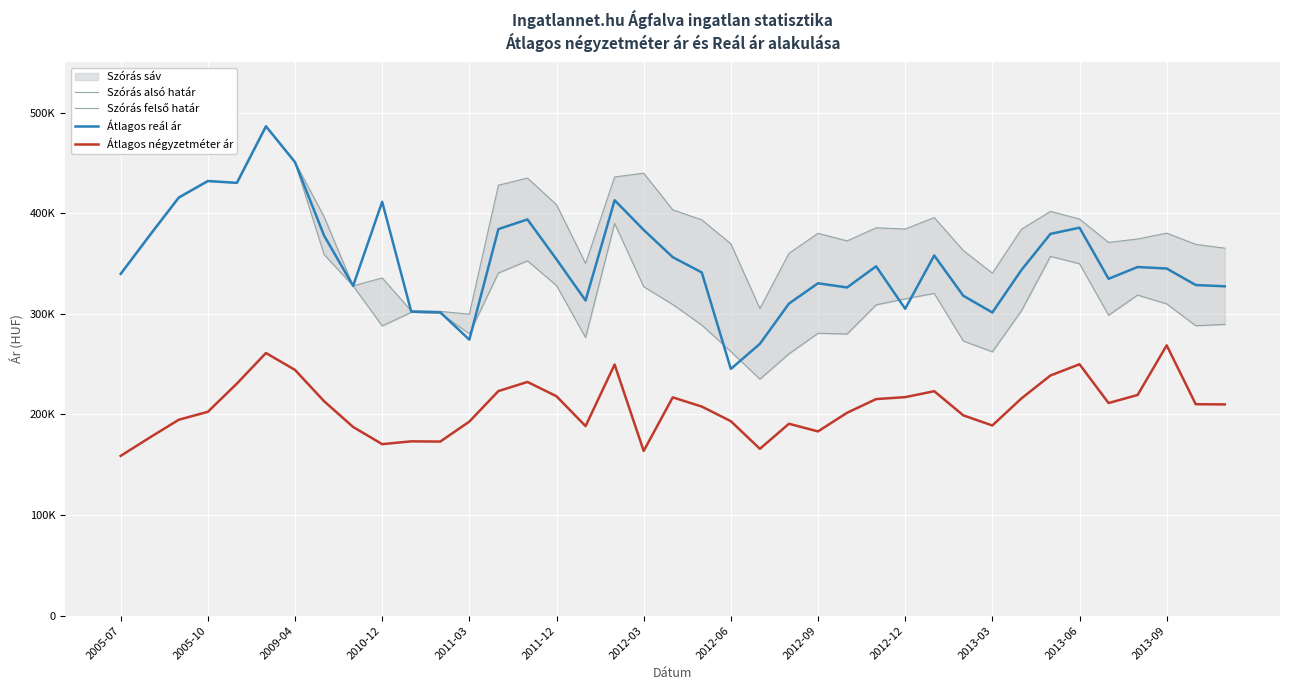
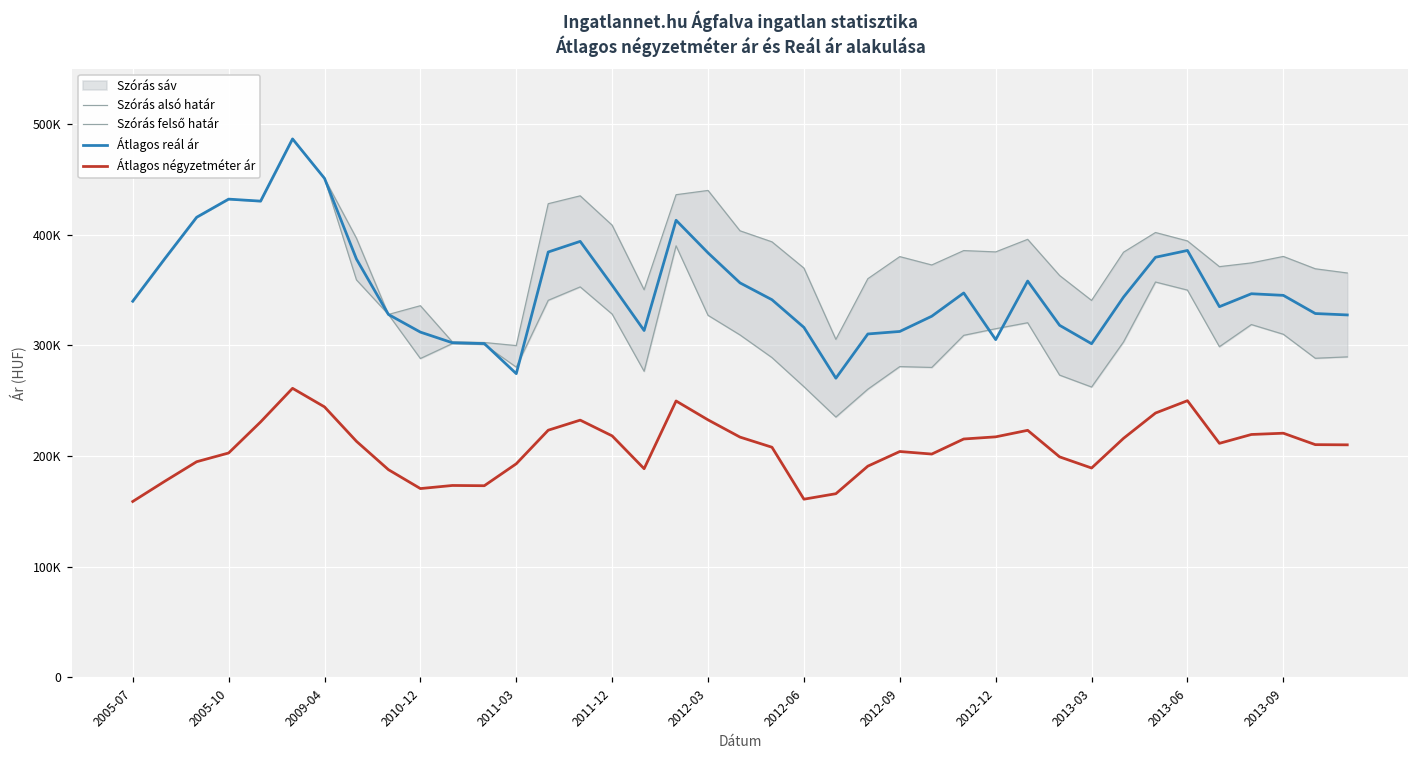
Átlagos reál ár, 2010-12: 411000 -> 312000
Átlagos négyzetméter ár, 2012-03: 164000 -> 233000
Átlagos reál ár, 2012-06: 245000 -> 316000
Átlagos négyzetméter ár, 2012-06: 193000 -> 161000
Átlagos reál ár, 2012-09: 330000 -> 313000
Átlagos négyzetméter ár, 2012-09: 183000 -> 204000
Átlagos négyzetméter ár, 2013-09: 269000 -> 221000
